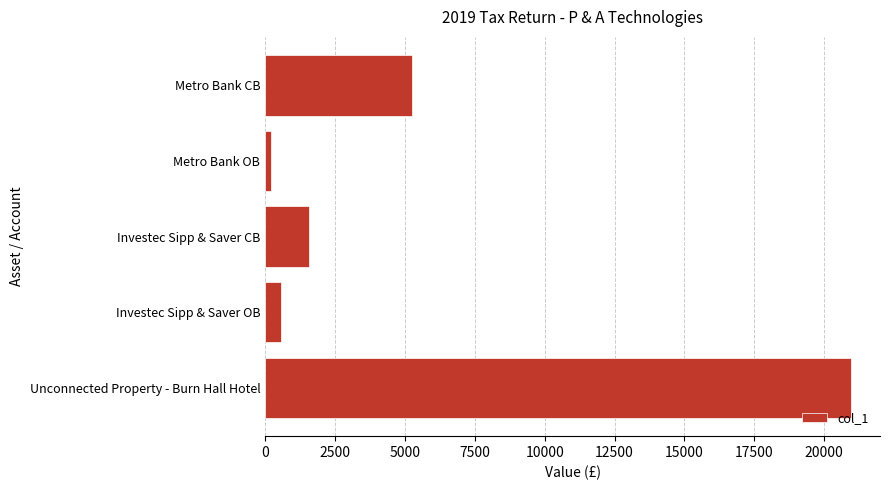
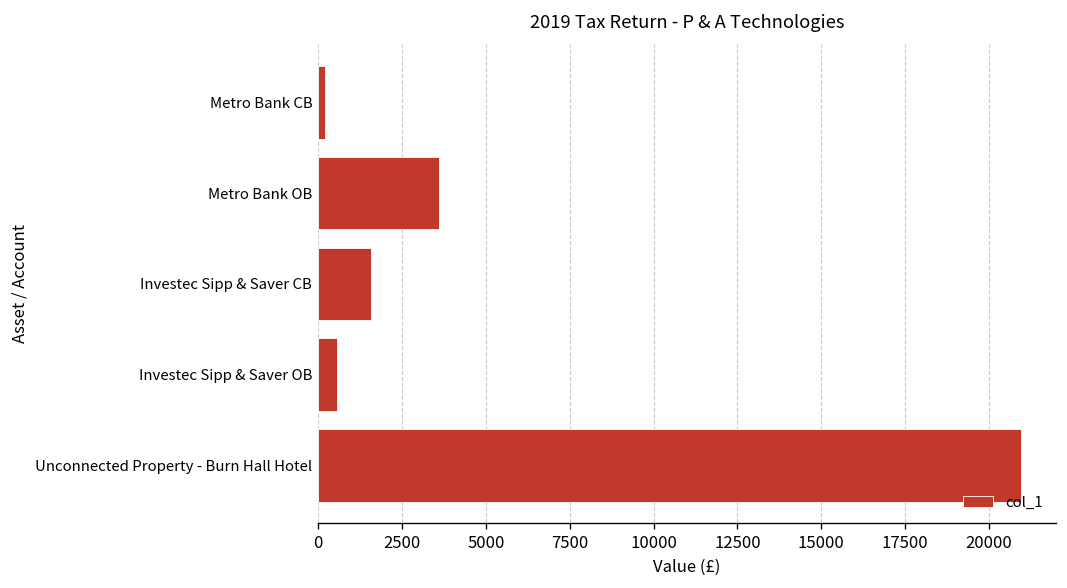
Metro Bank CB: 5300 -> 200
Metro Bank OB: 200 -> 3600
